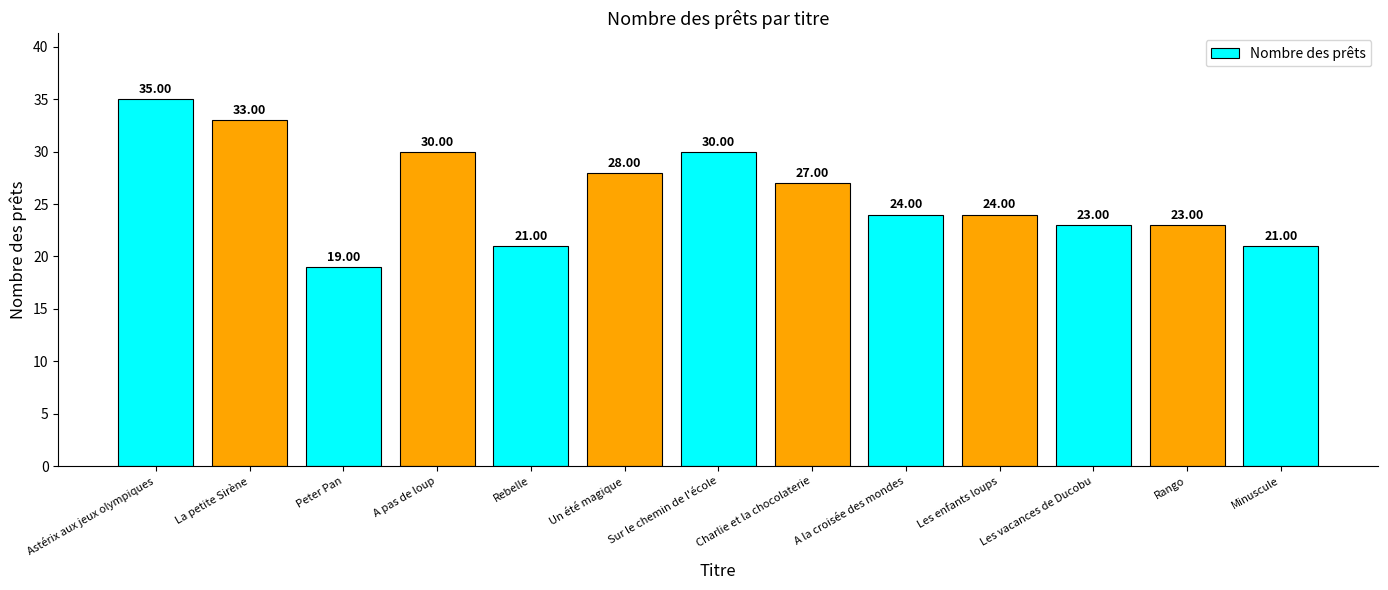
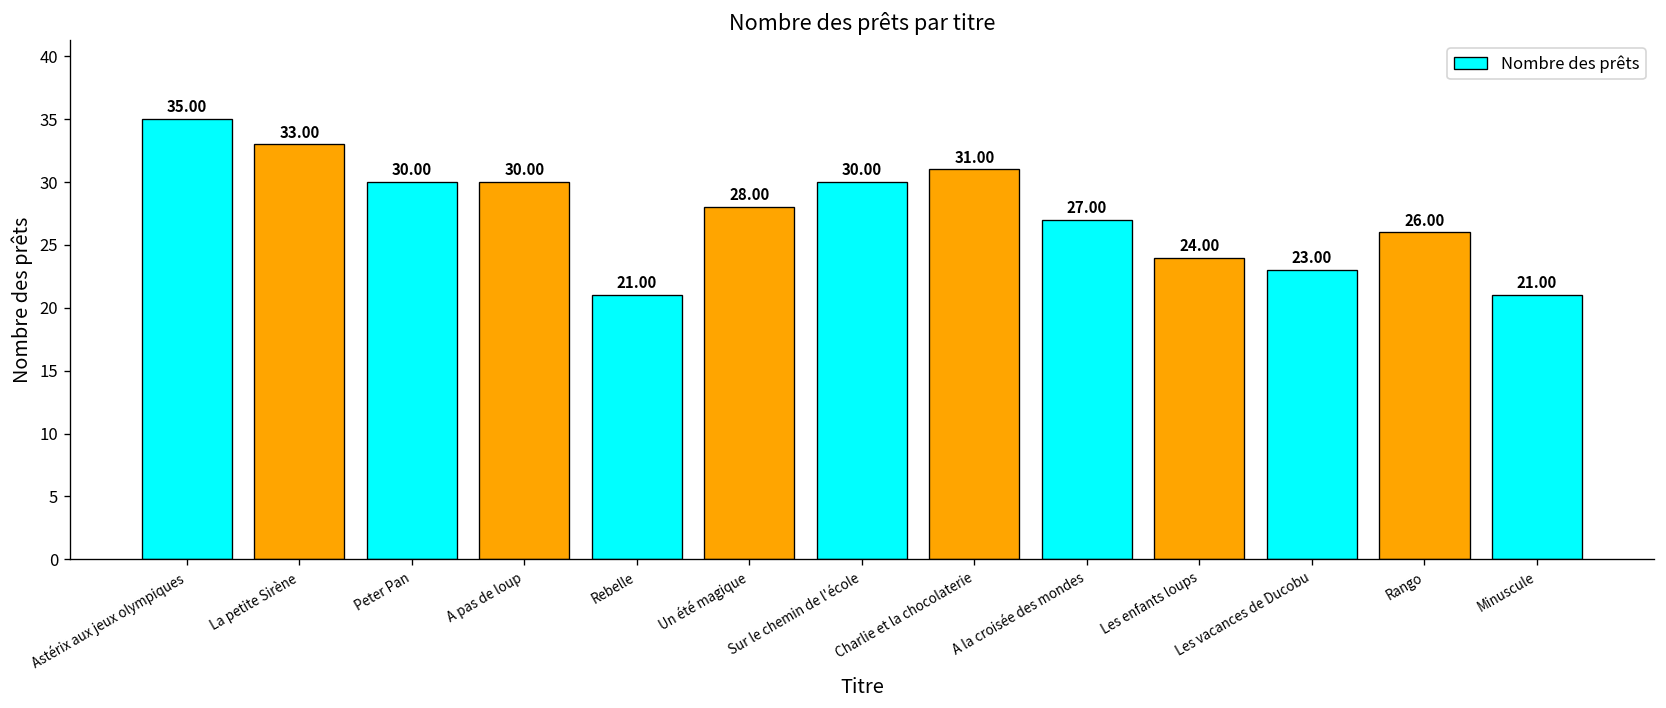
Peter Pan: 19.00 -> 30.00
Charlie et la chocolaterie: 27.00 -> 31.00
A la croisée des mondes: 24.00 -> 27.00
Rango: 23.00 -> 26.00
